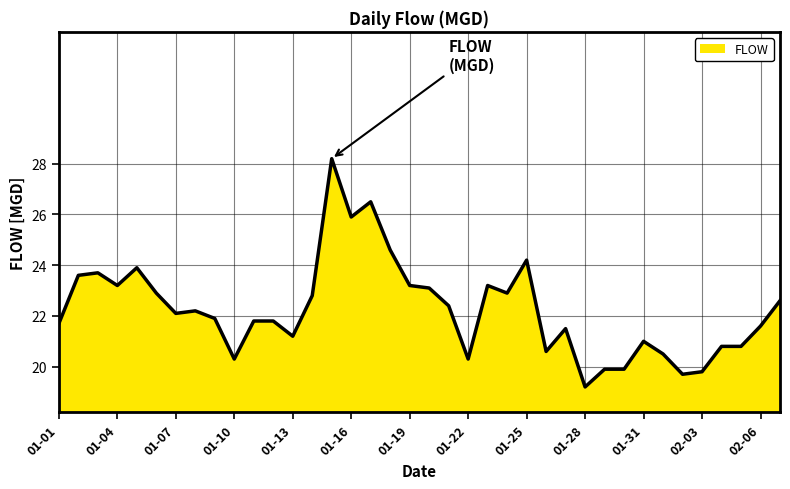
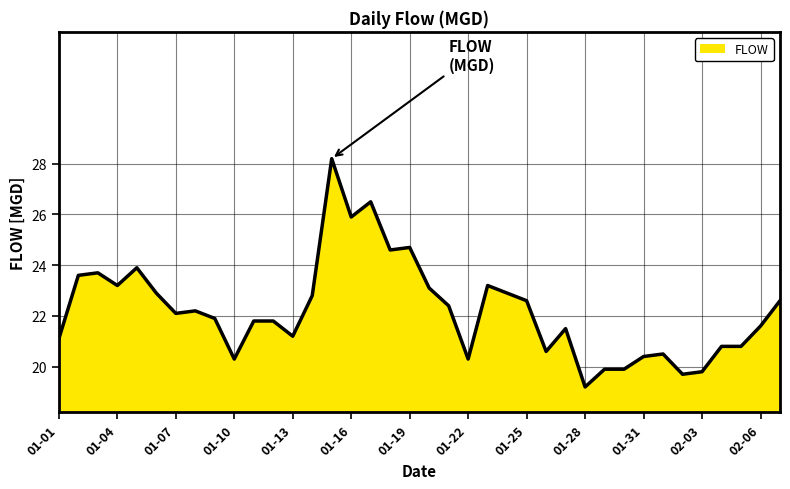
01-01: 21.7 -> 21.1
01-19: 23.2 -> 24.7
01-25: 24.2 -> 22.6
01-31: 21.0 -> 20.4
